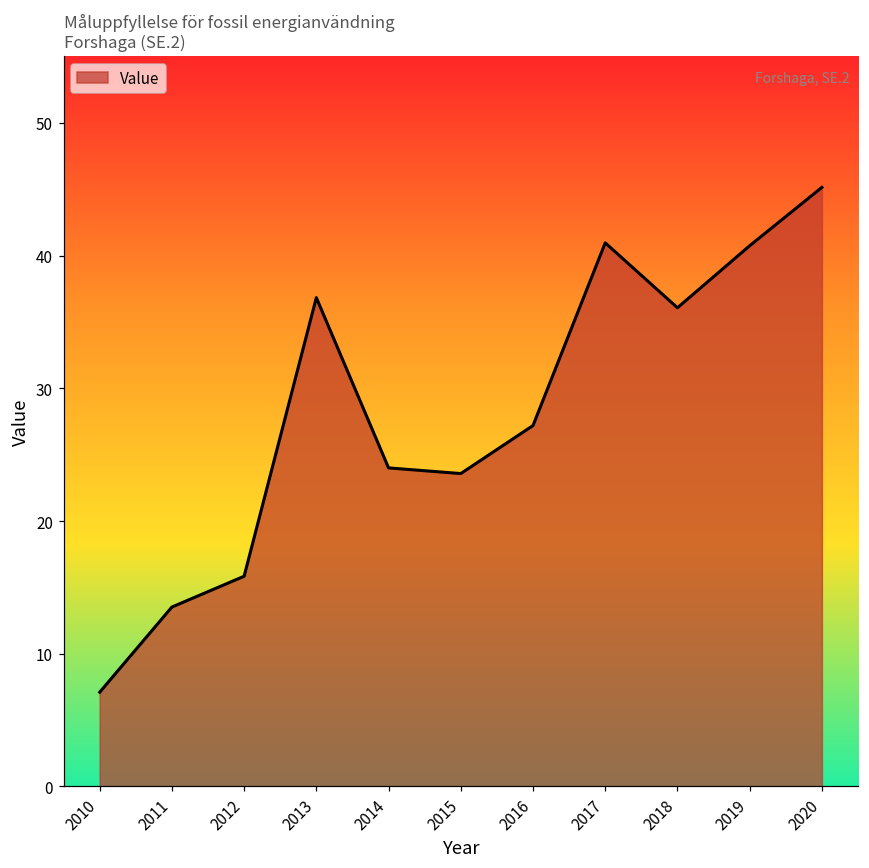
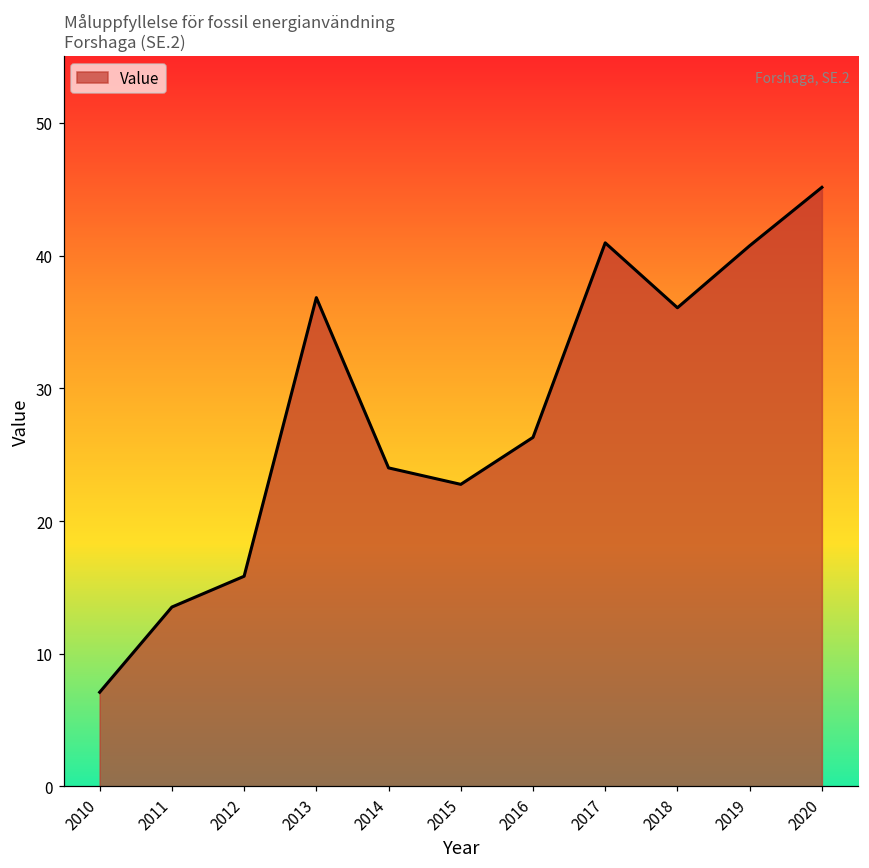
2015: 23.6 -> 22.8
2016: 27.2 -> 26.3
